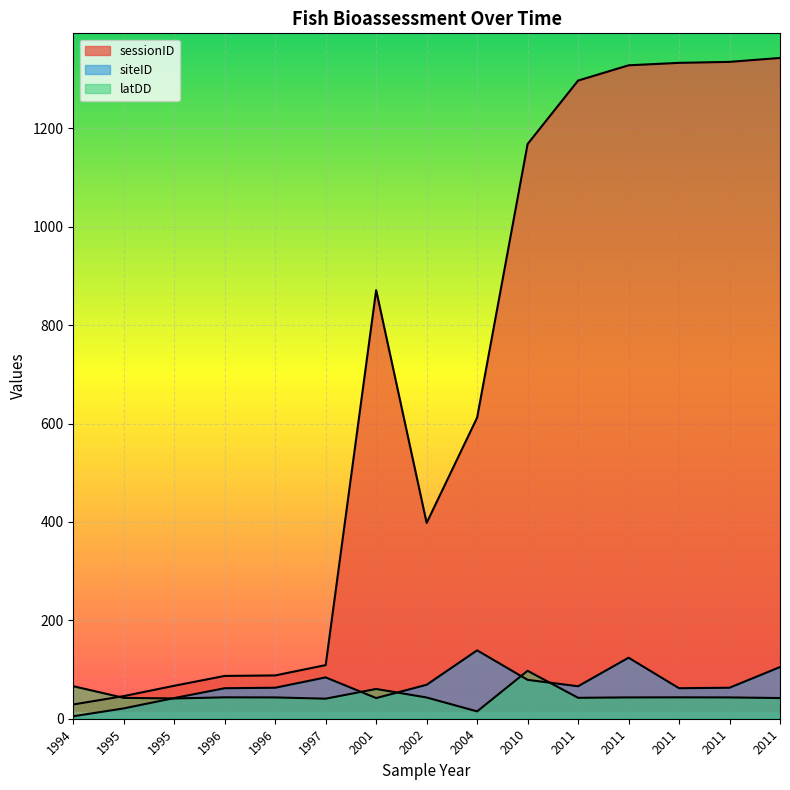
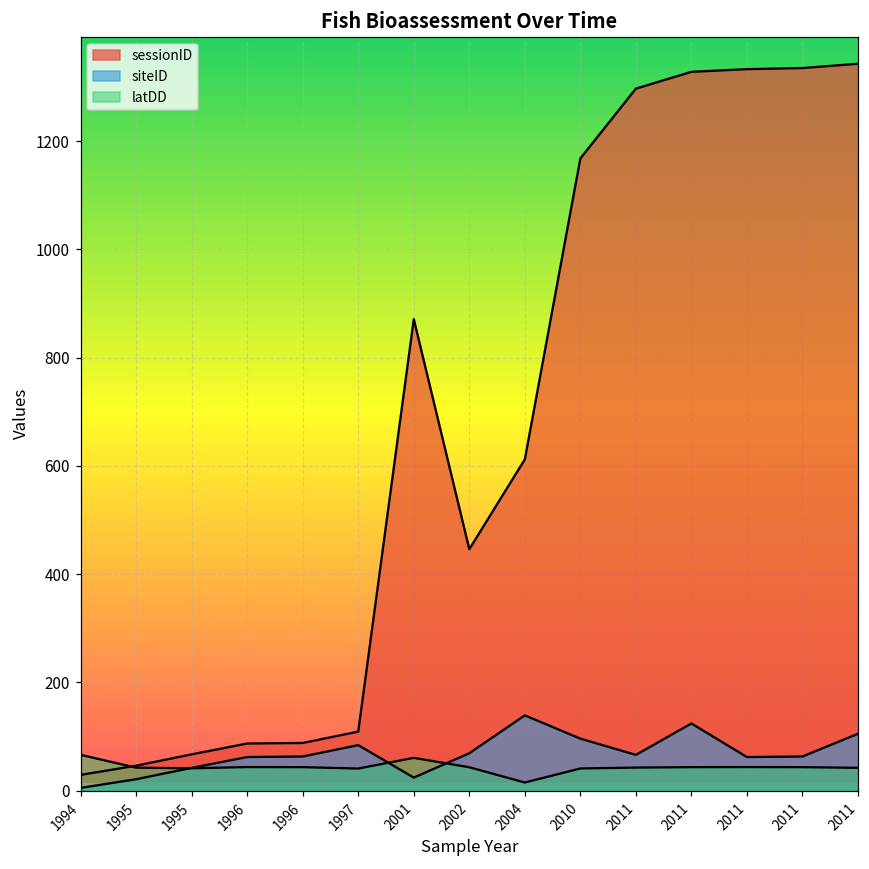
siteID, 2001: 40 -> 20
sessionID, 2002: 400 -> 450
siteID, 2010: 80 -> 100
latDD, 2010: 100 -> 40
